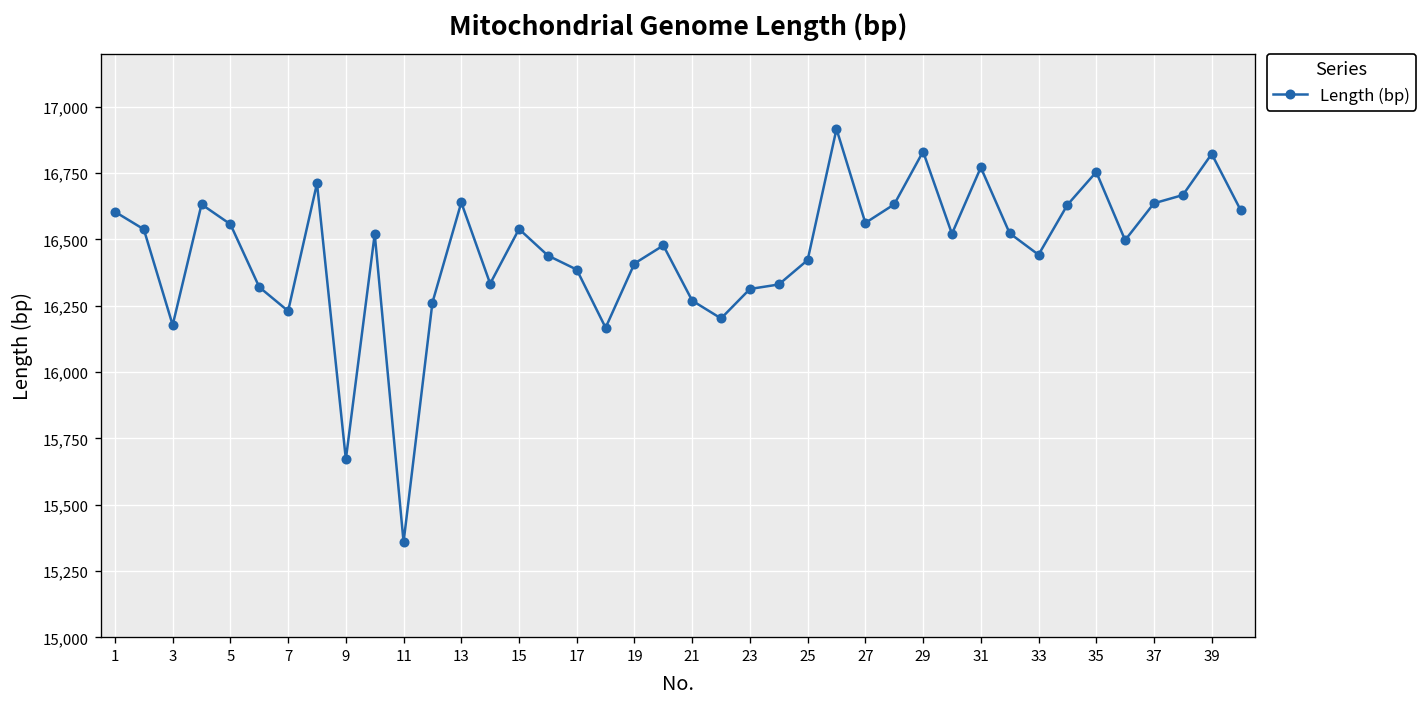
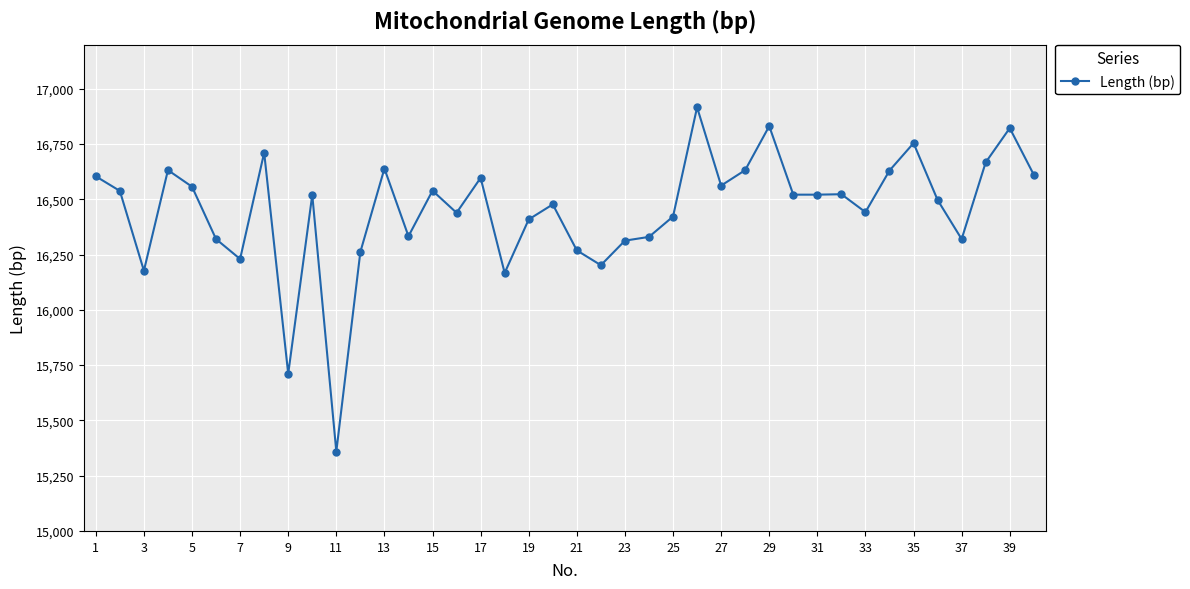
9: 15,670 -> 15,710
17: 16,390 -> 16,600
31: 16,770 -> 16,520
37: 16,640 -> 16,320
